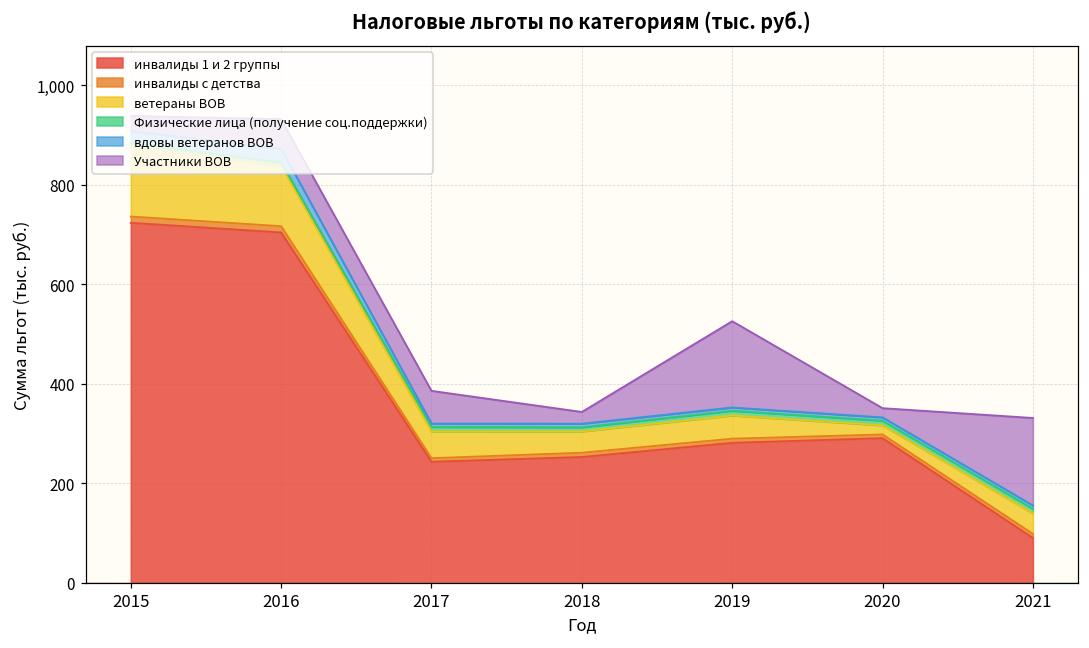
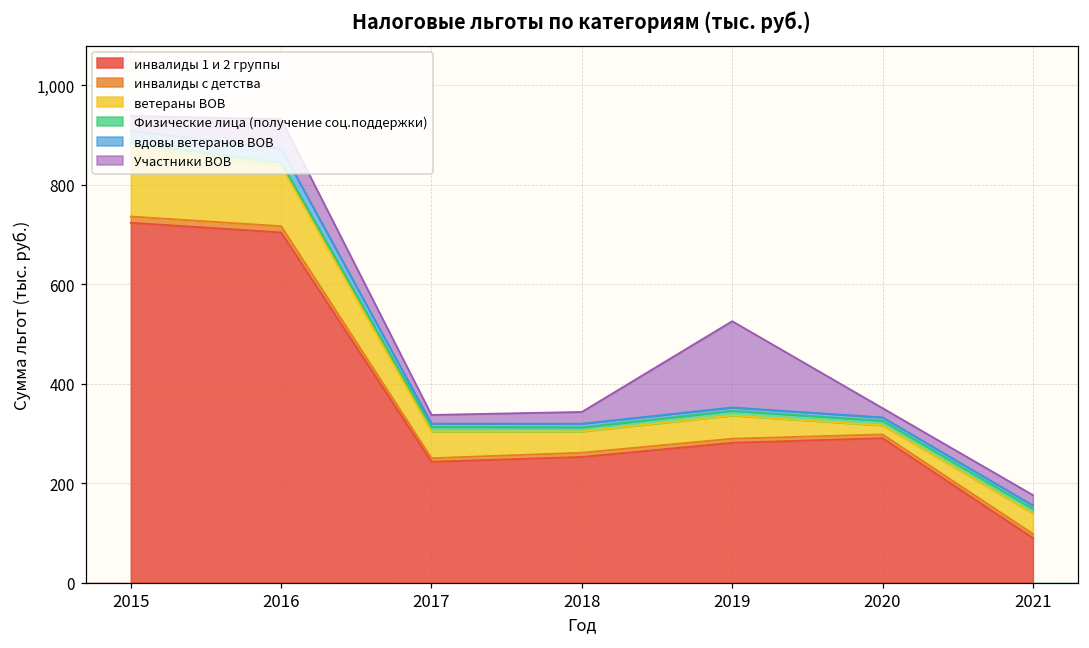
Участники ВОВ, 2017: 70 -> 20
Участники ВОВ, 2021: 180 -> 20
